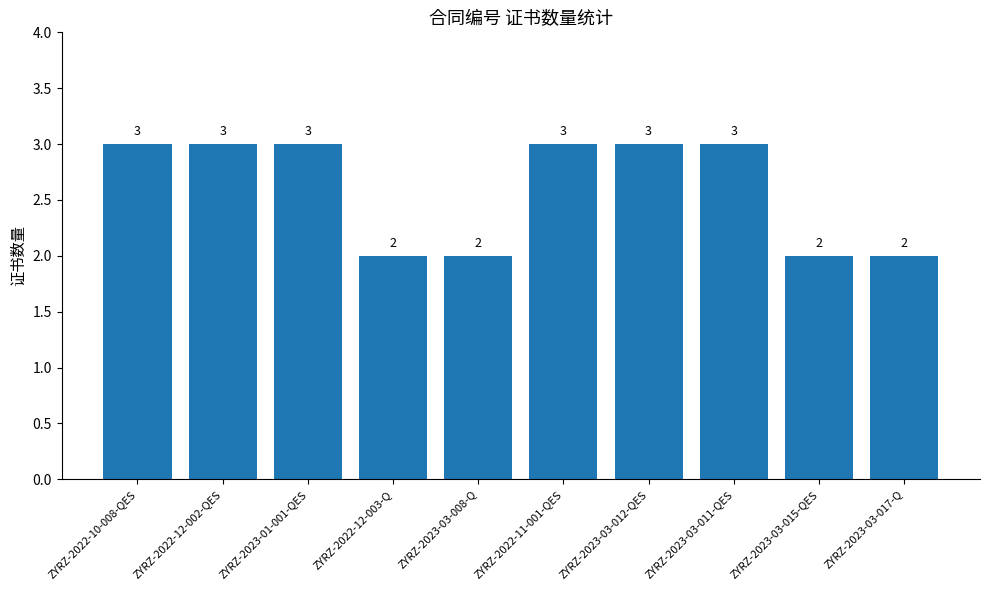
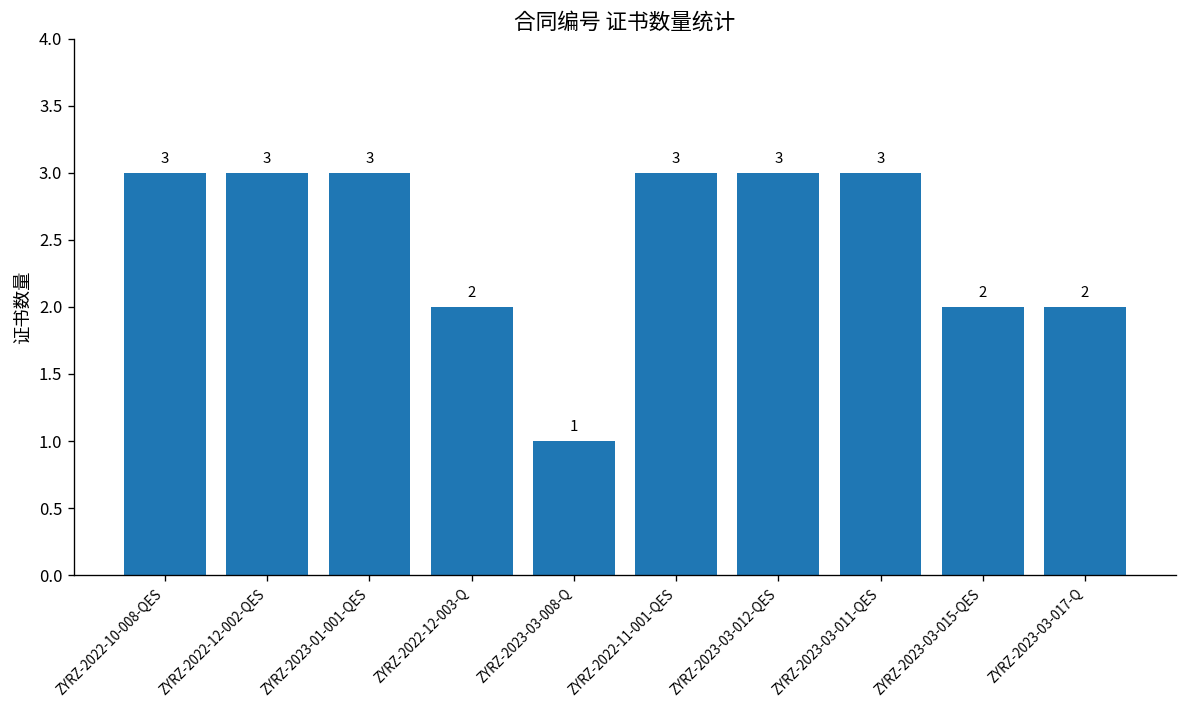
ZYRZ-2023-03-008-Q: 2 -> 1
